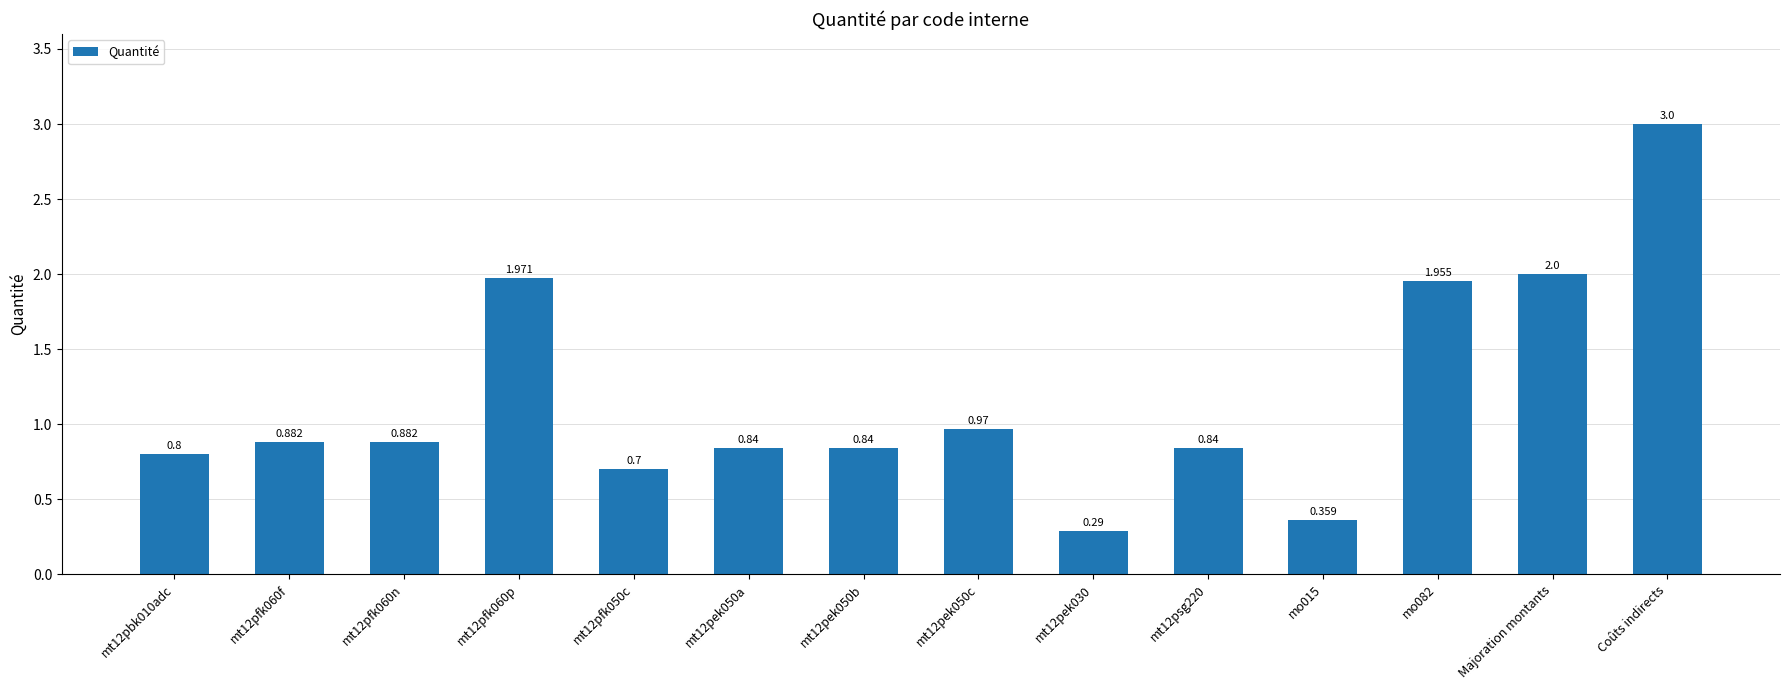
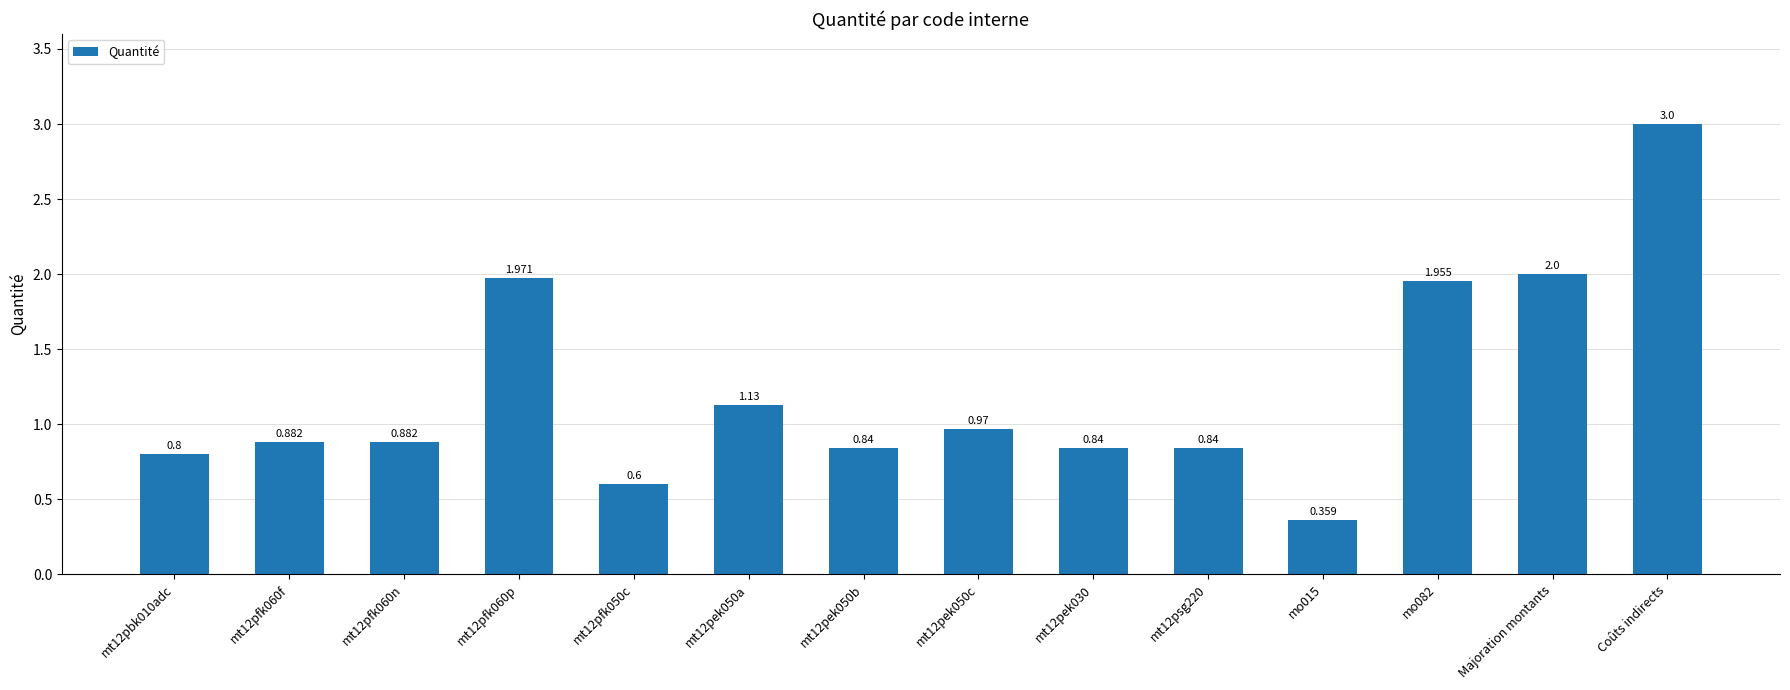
mt12pfk050c: 0.7 -> 0.6
mt12pek050a: 0.84 -> 1.13
mt12pek030: 0.29 -> 0.84
